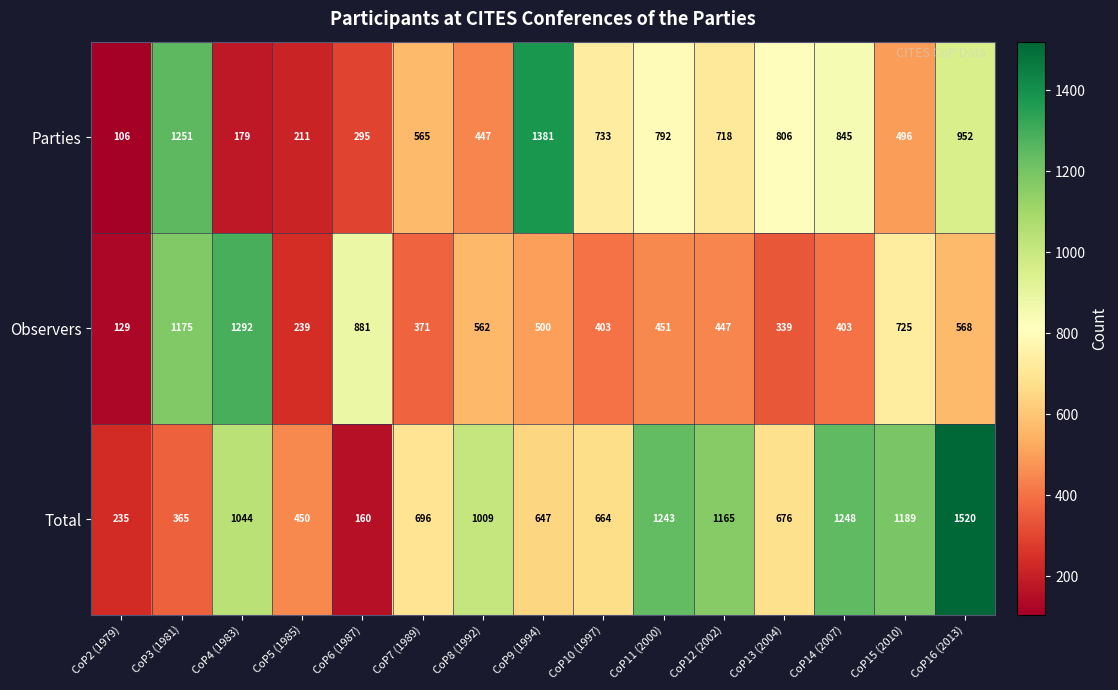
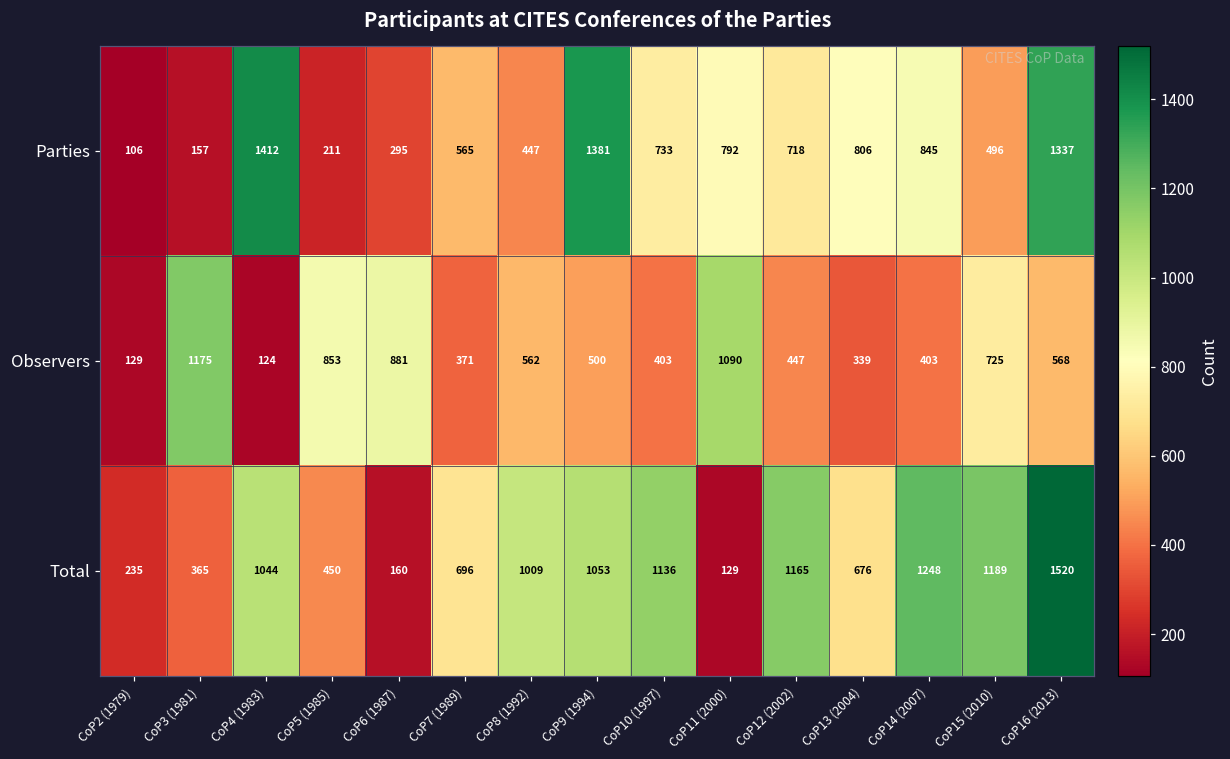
Parties, CoP3 (1981): 1251 -> 157
Parties, CoP4 (1983): 179 -> 1412
Parties, CoP16 (2013): 952 -> 1337
Observers, CoP4 (1983): 1292 -> 124
Observers, CoP5 (1985): 239 -> 853
Observers, CoP11 (2000): 451 -> 1090
Total, CoP9 (1994): 647 -> 1053
Total, CoP10 (1997): 664 -> 1136
Total, CoP11 (2000): 1243 -> 129
